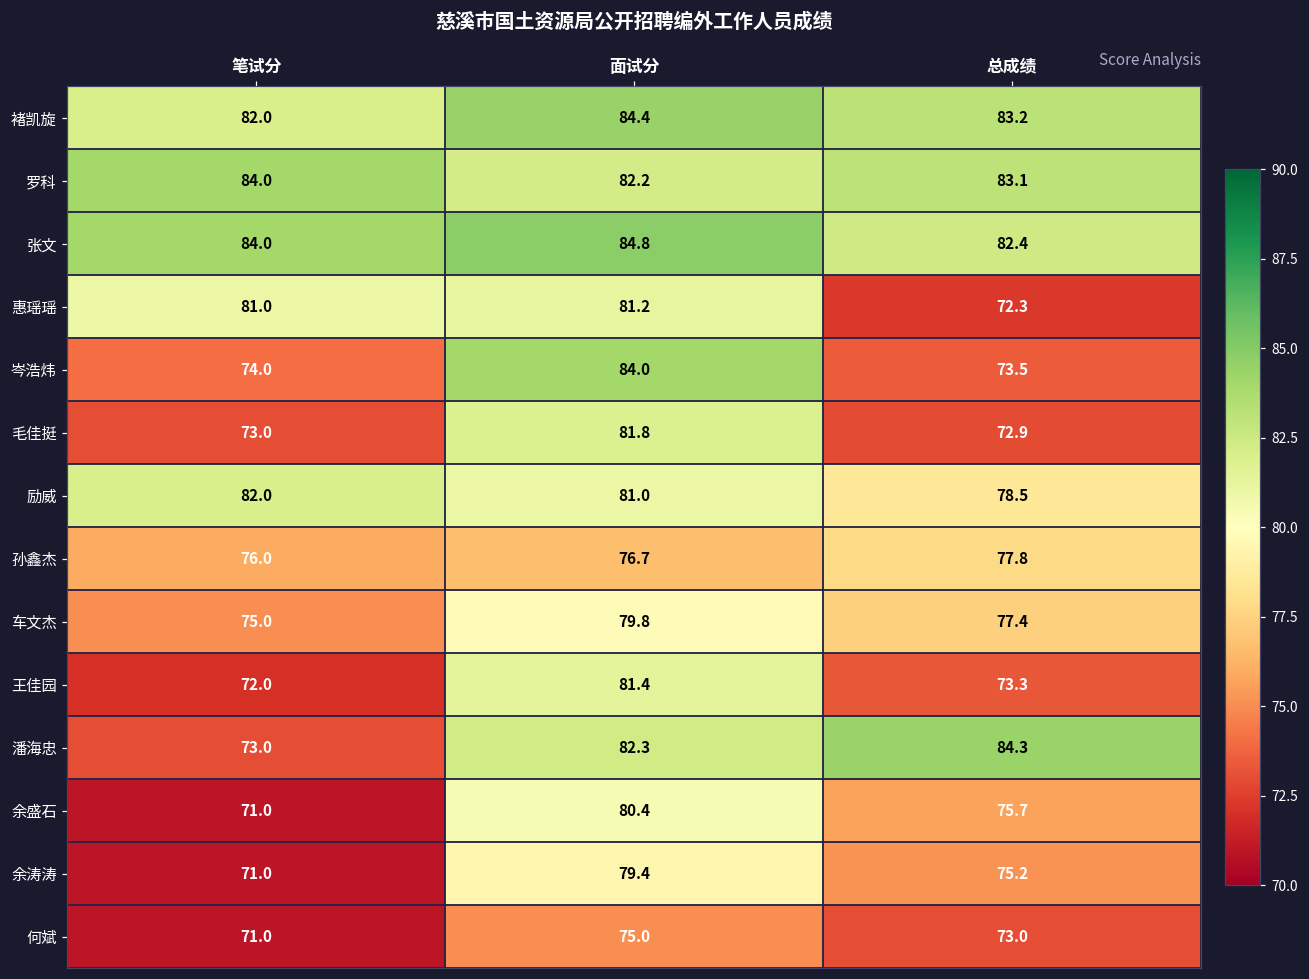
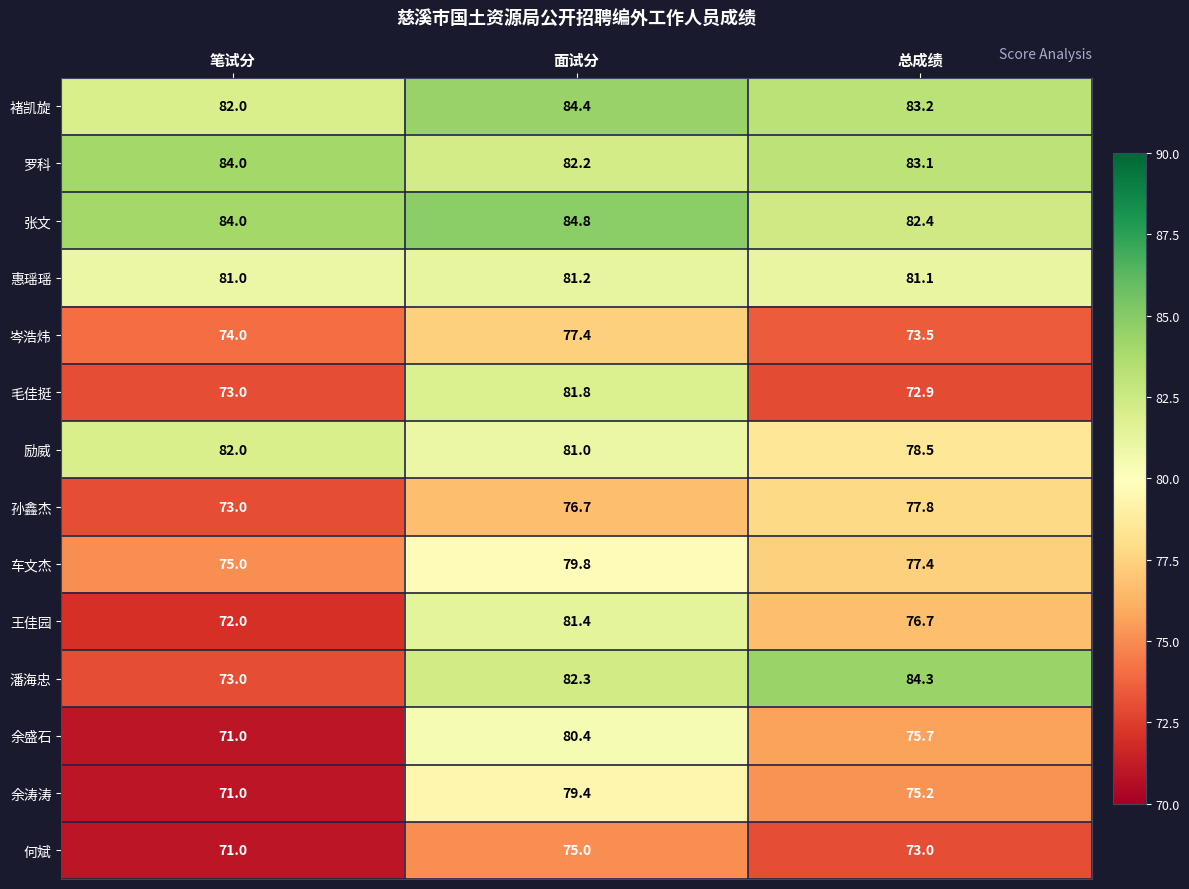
惠瑶瑶, 总成绩: 72.3 -> 81.1
岑浩炜, 面试分: 84.0 -> 77.4
孙鑫杰, 笔试分: 76.0 -> 73.0
王佳园, 总成绩: 73.3 -> 76.7
